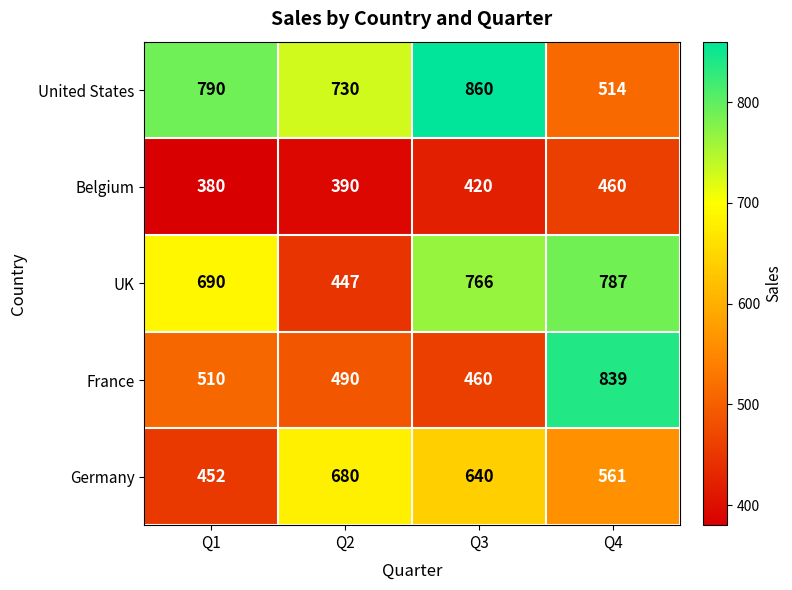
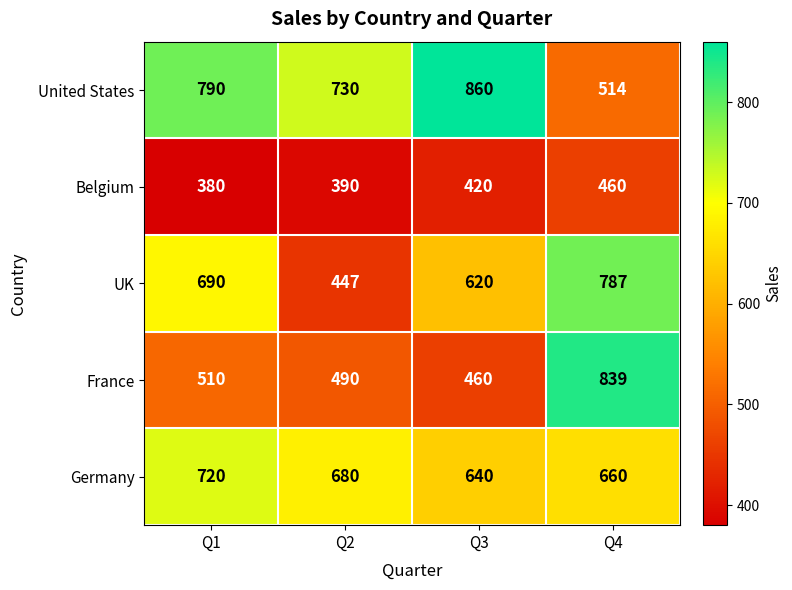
UK, Q3: 766 -> 620
Germany, Q1: 452 -> 720
Germany, Q4: 561 -> 660
